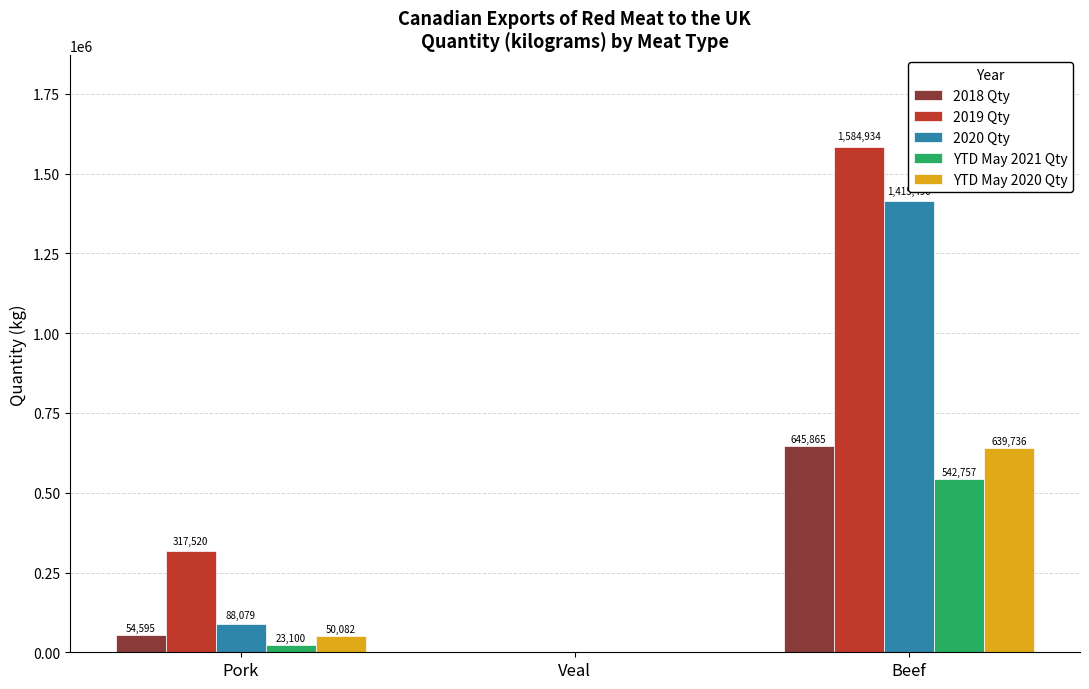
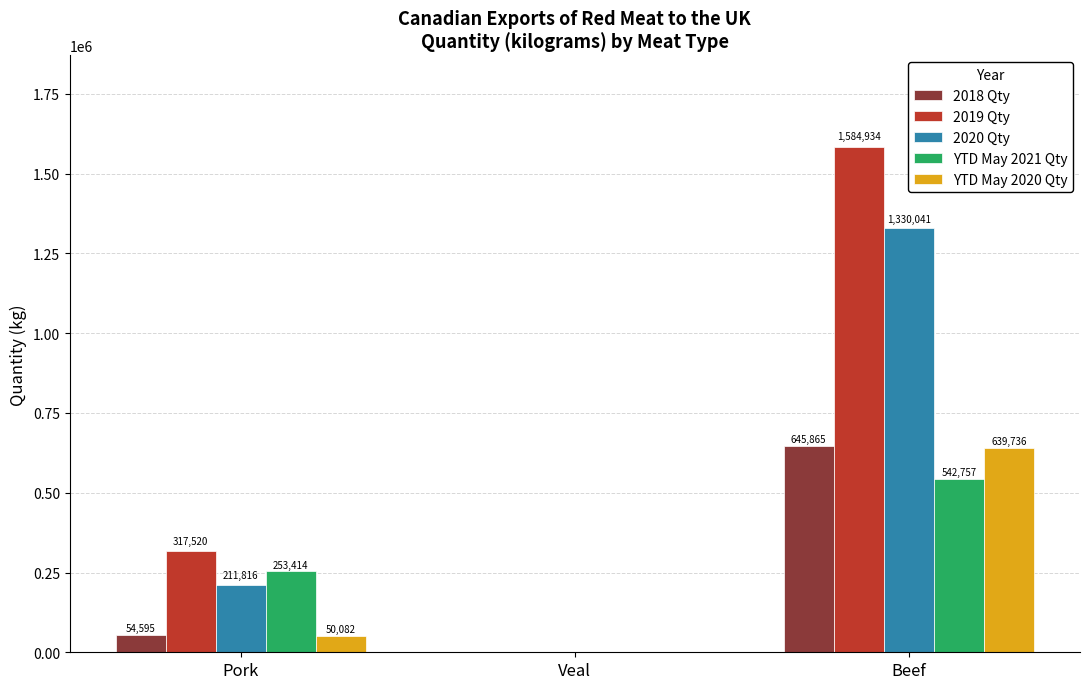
2020 Qty, Pork: 88,079 -> 211,816
YTD May 2021 Qty, Pork: 23,100 -> 253,414
2020 Qty, Beef: 1420000 -> 1330000
